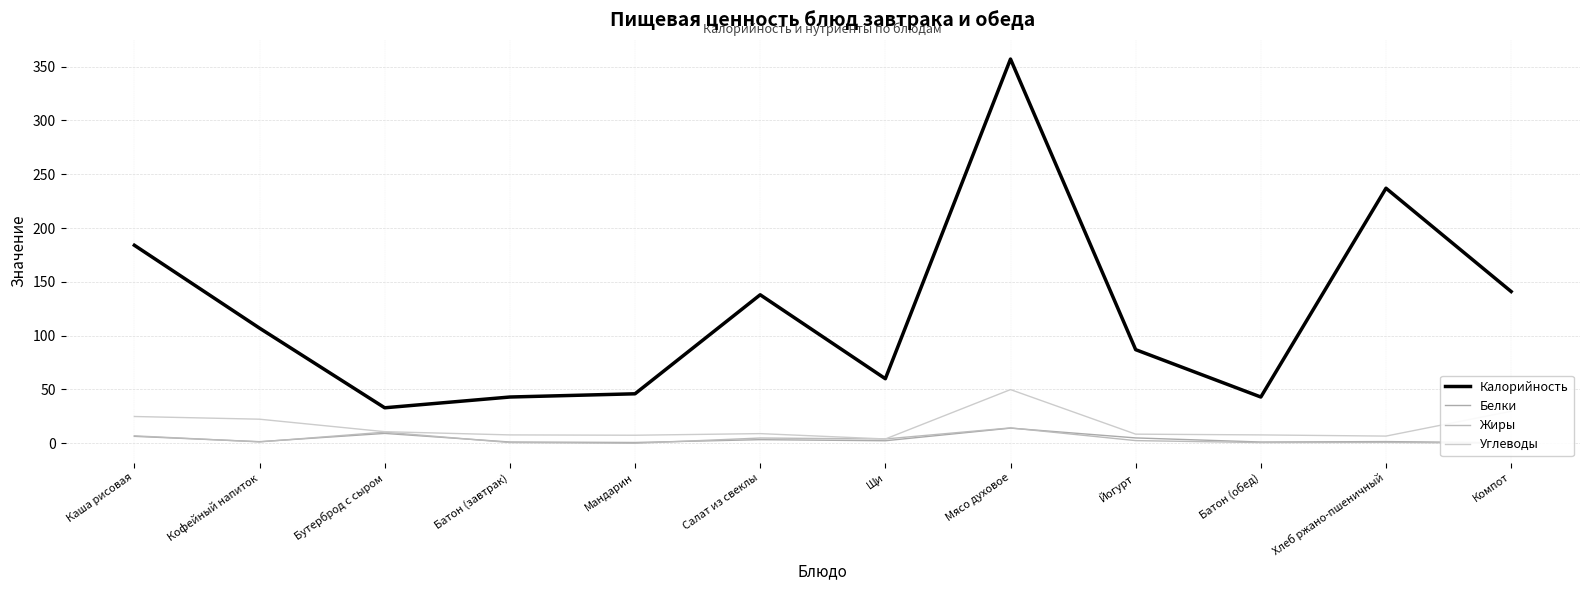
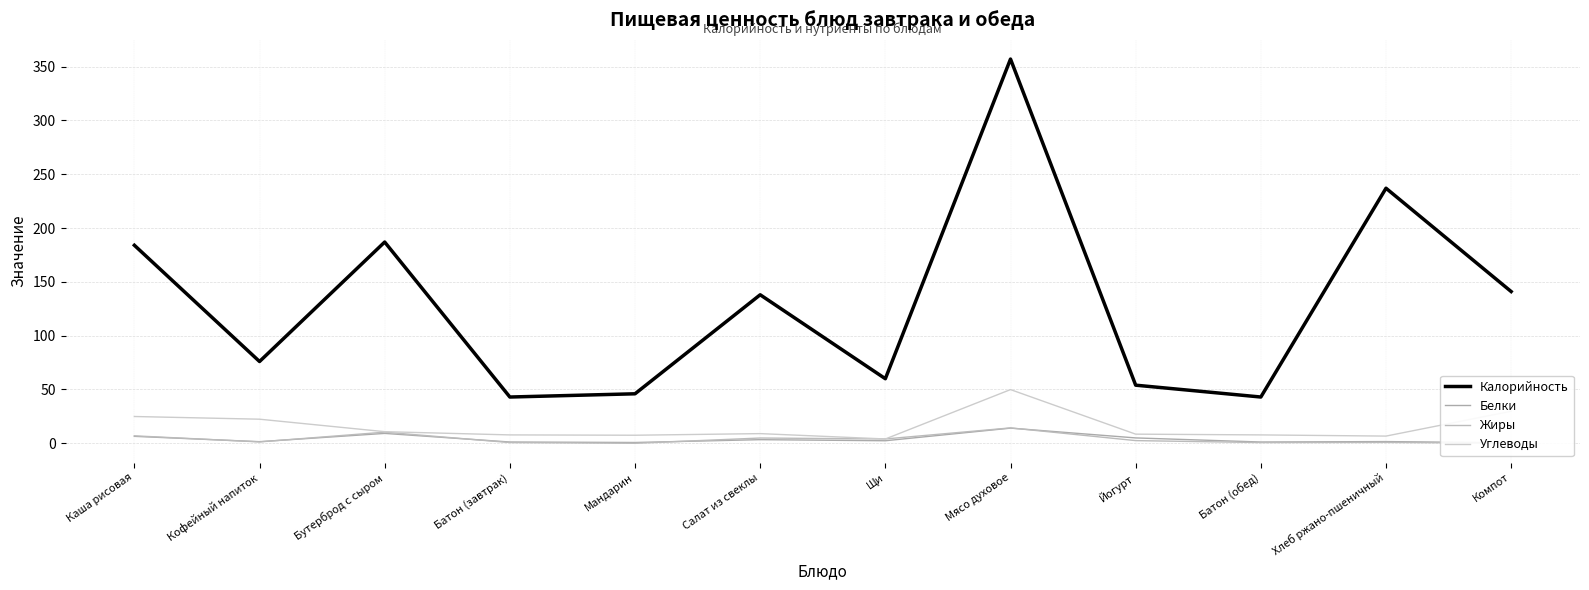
Калорийность, Кофейный напиток: 107 -> 76
Калорийность, Бутерброд с сыром: 33 -> 187
Калорийность, Йогурт: 87 -> 54
